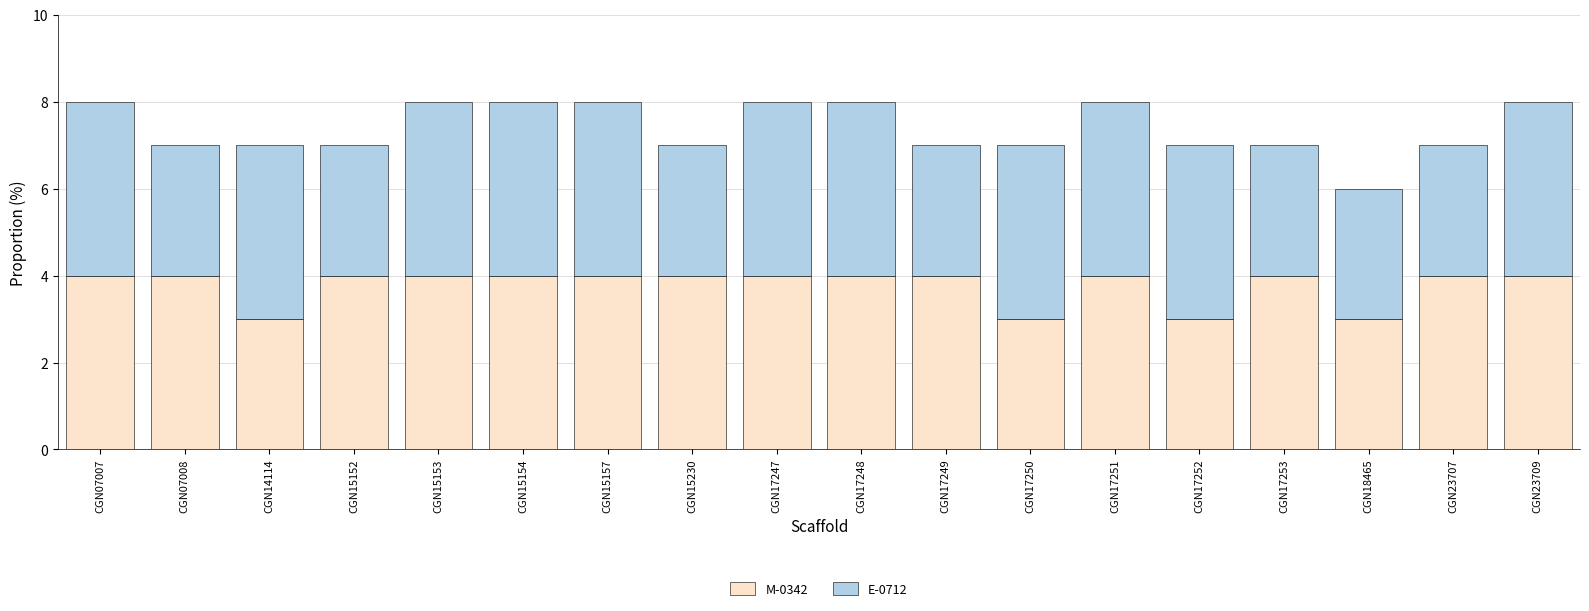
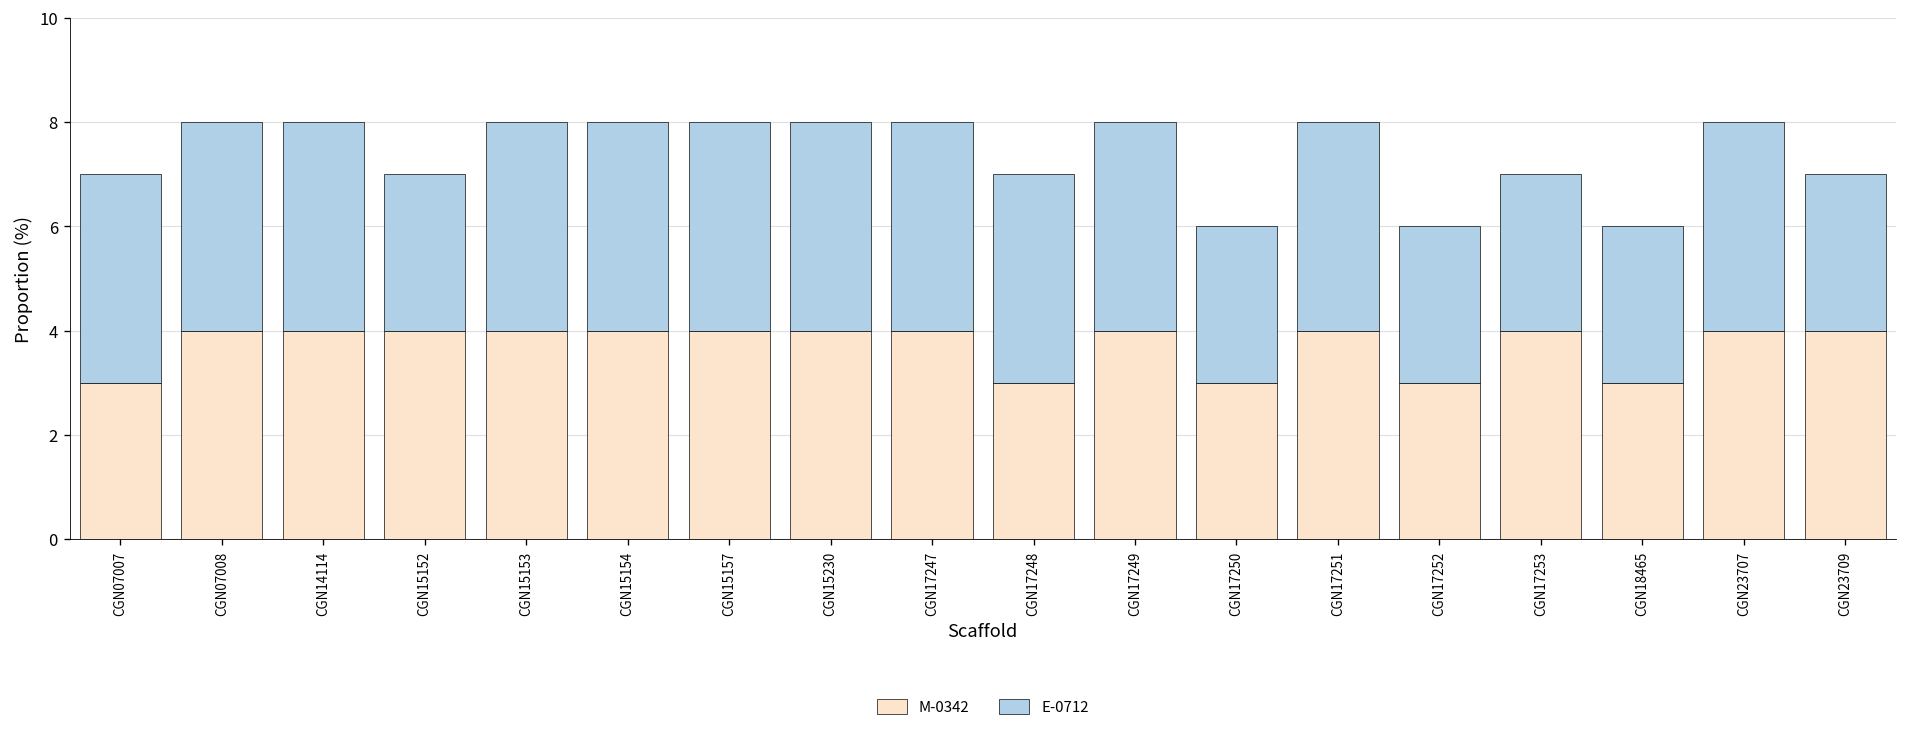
M-0342, CGN07007: 4 -> 3
E-0712, CGN07008: 3 -> 4
M-0342, CGN14114: 3 -> 4
E-0712, CGN15230: 3 -> 4
M-0342, CGN17248: 4 -> 3
E-0712, CGN17249: 3 -> 4
E-0712, CGN17250: 4 -> 3
E-0712, CGN17252: 4 -> 3
E-0712, CGN23707: 3 -> 4
E-0712, CGN23709: 4 -> 3
